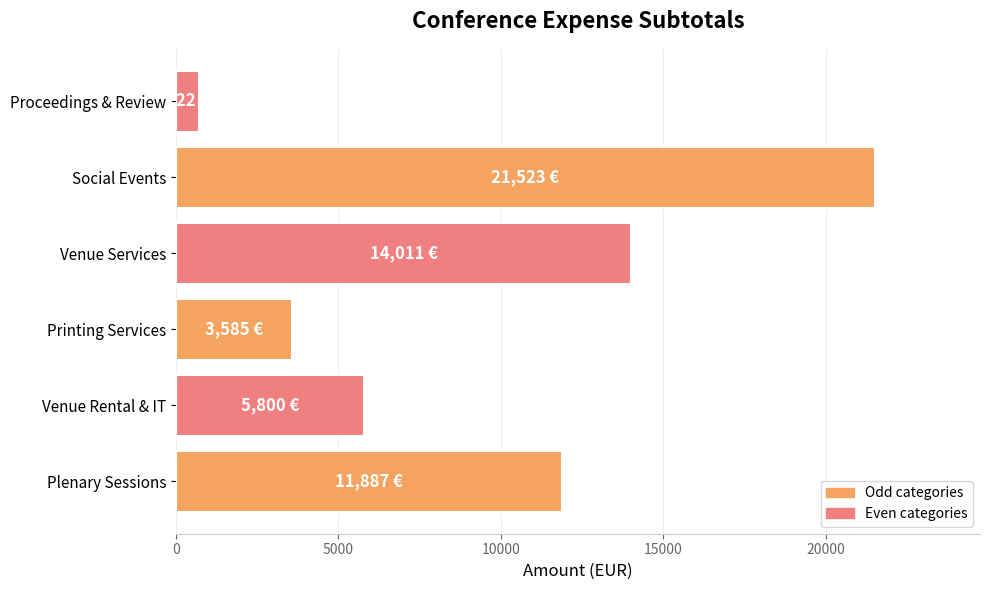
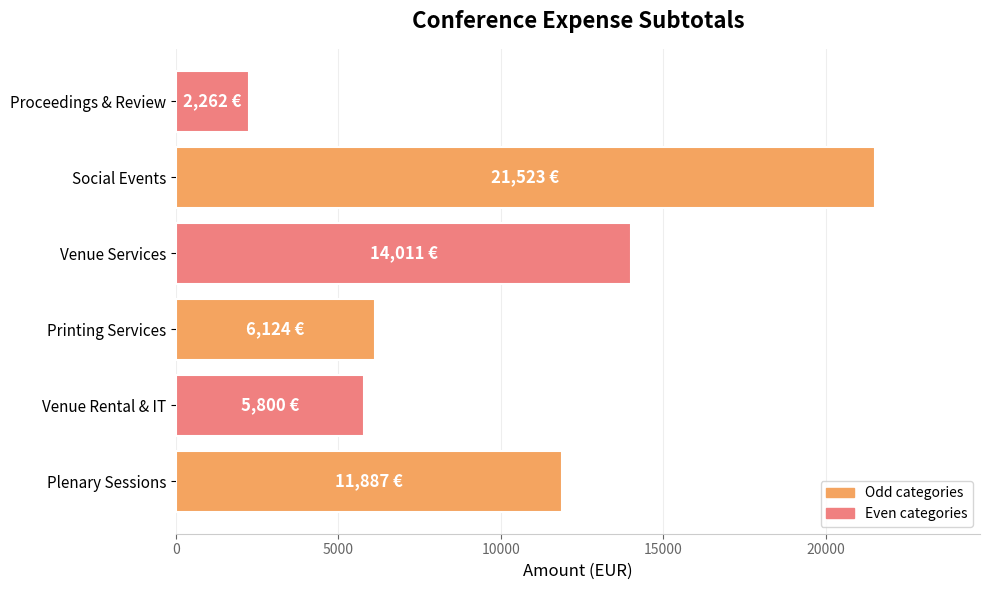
Proceedings & Review: 700 -> 2300
Printing Services: 3,585 -> 6,124
